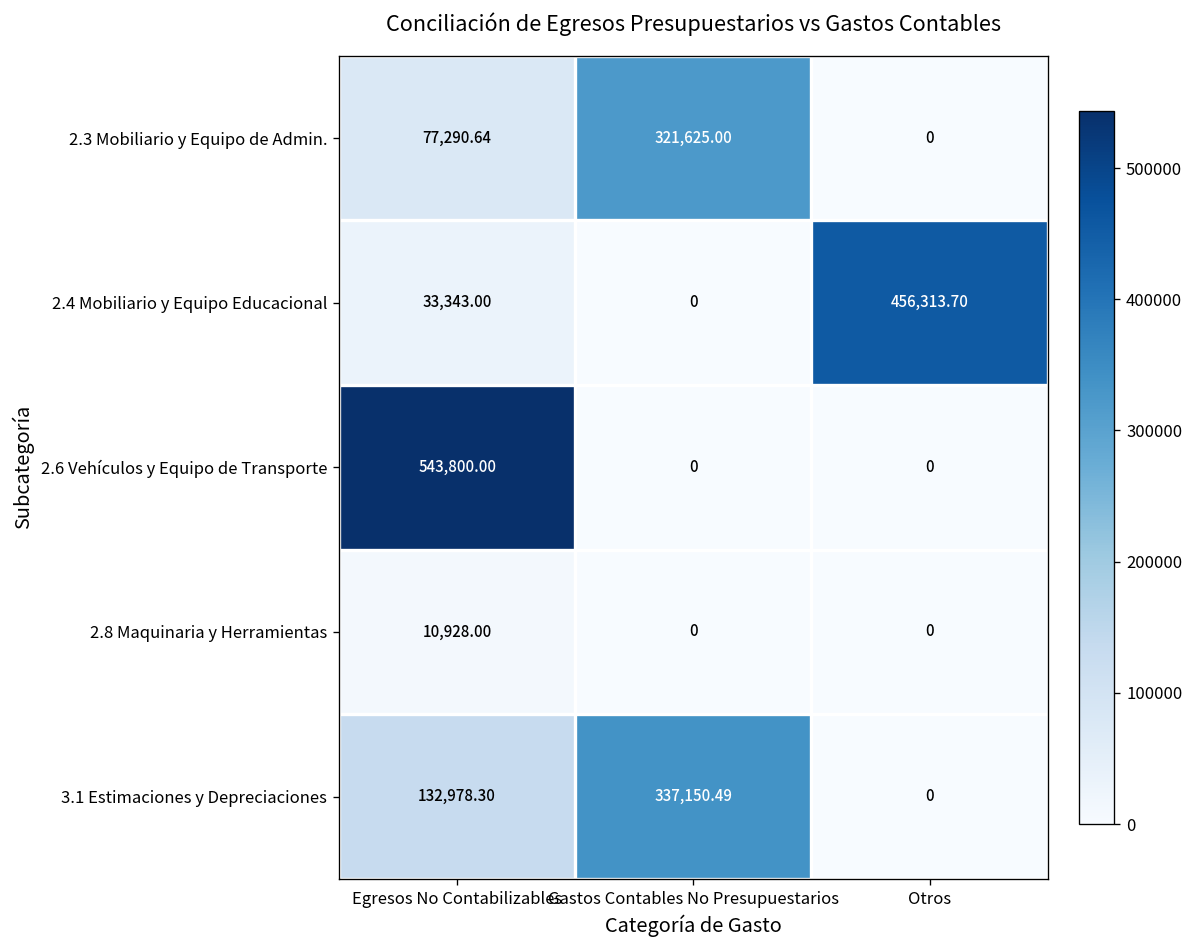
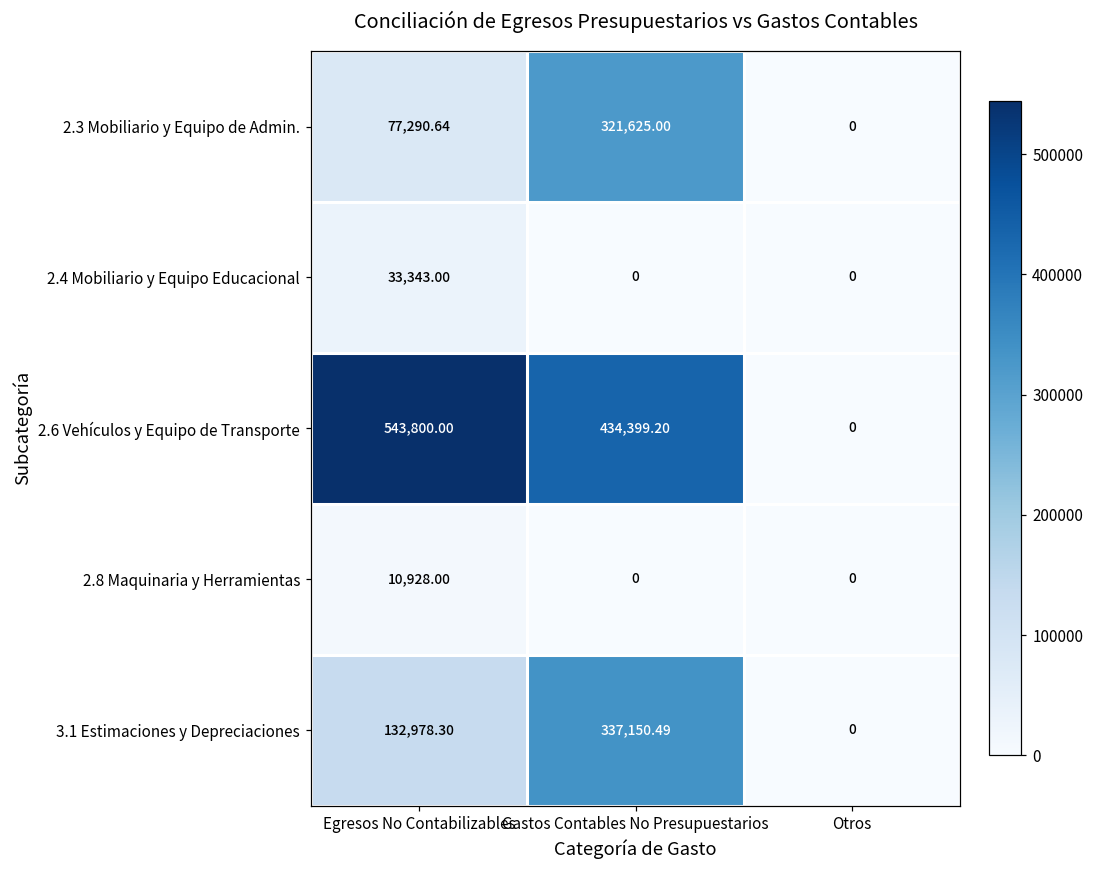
2.4 Mobiliario y Equipo Educacional, Otros: 456,313.70 -> 0
2.6 Vehículos y Equipo de Transporte, Gastos Contables No Presupuestarios: 0 -> 434,399.20
